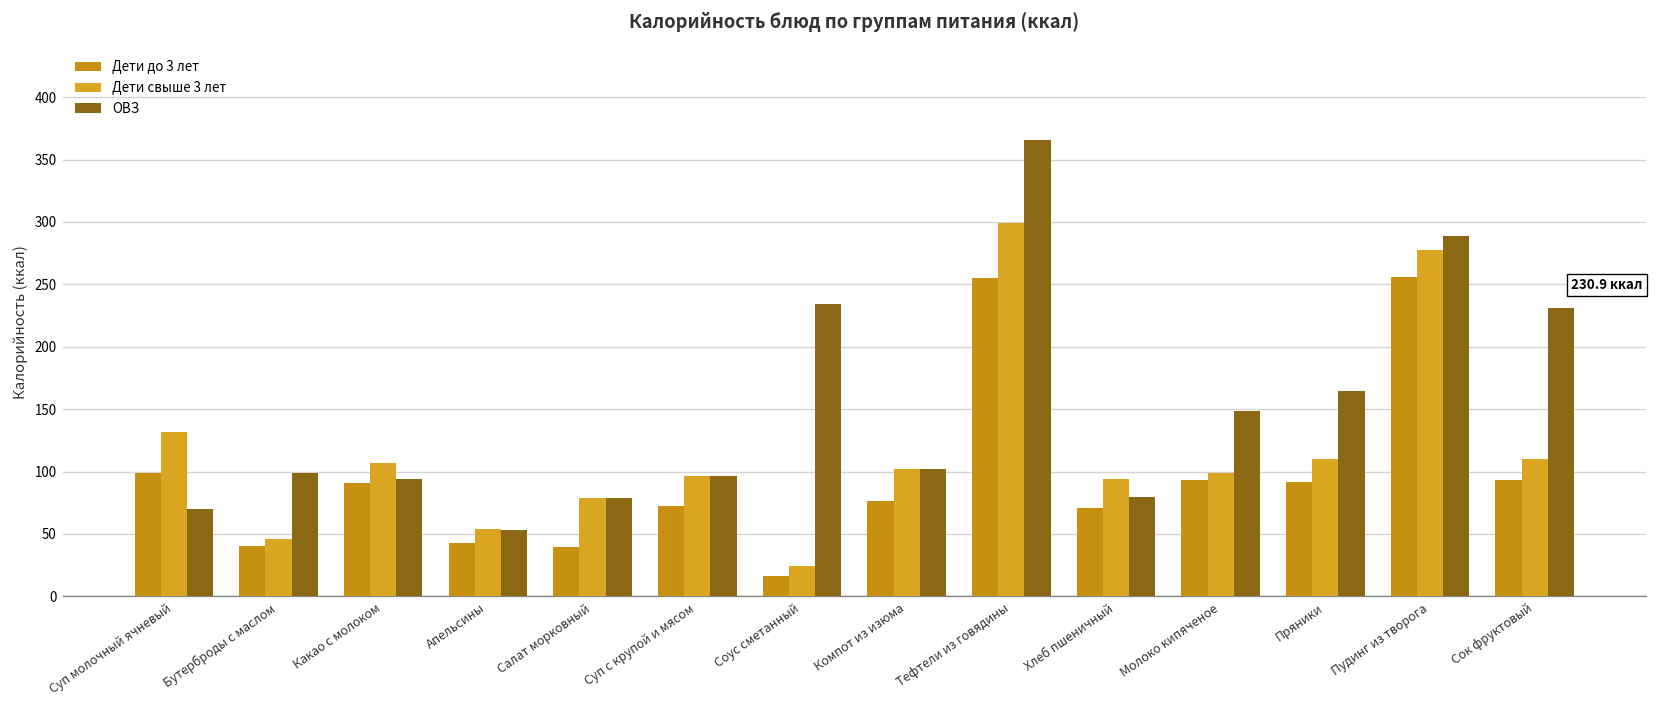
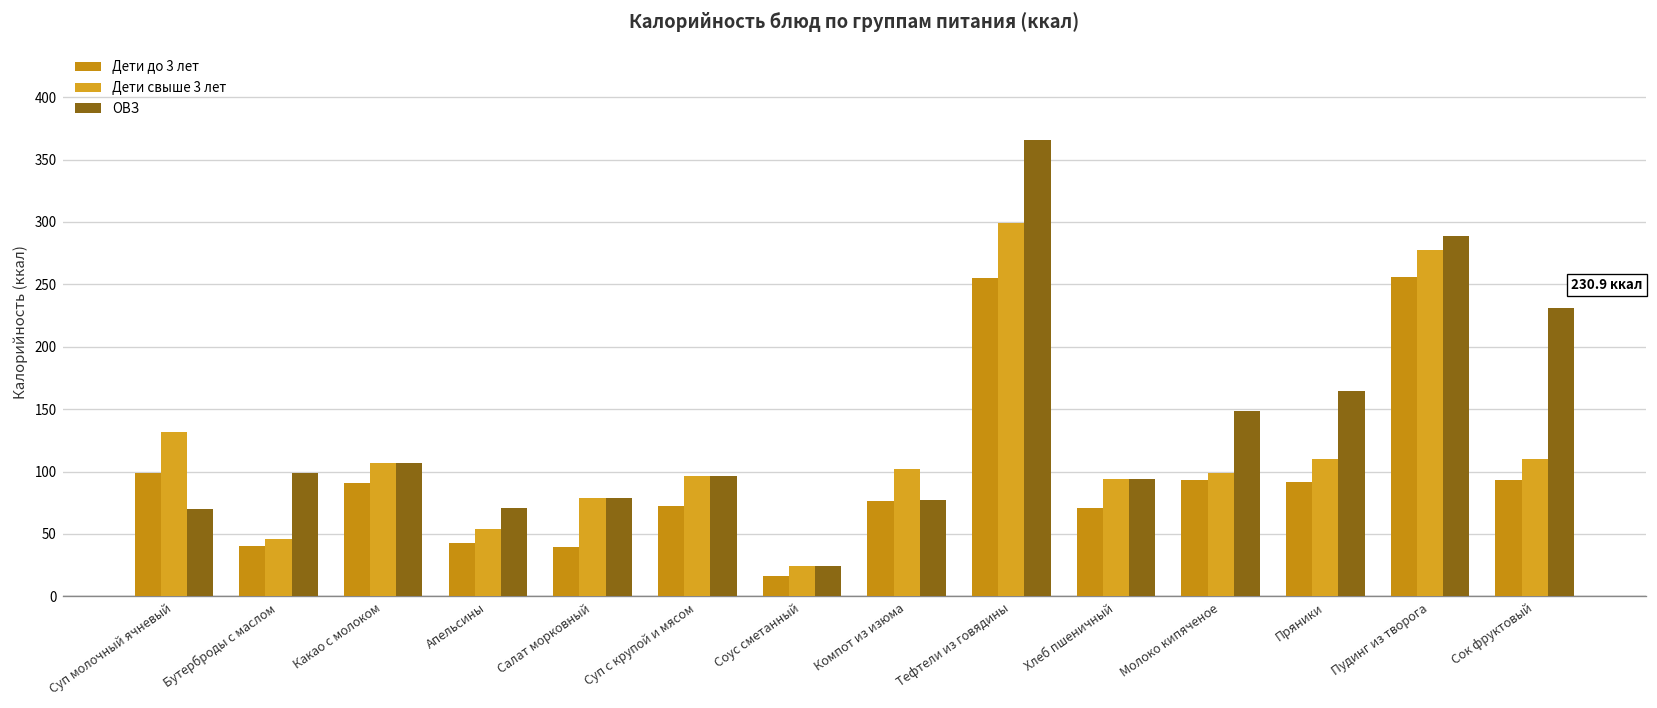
ОВЗ, Какао с молоком: 94 -> 107
ОВЗ, Апельсины: 53 -> 71
ОВЗ, Соус сметанный: 234 -> 24
ОВЗ, Компот из изюма: 102 -> 77
ОВЗ, Хлеб пшеничный: 80 -> 94
